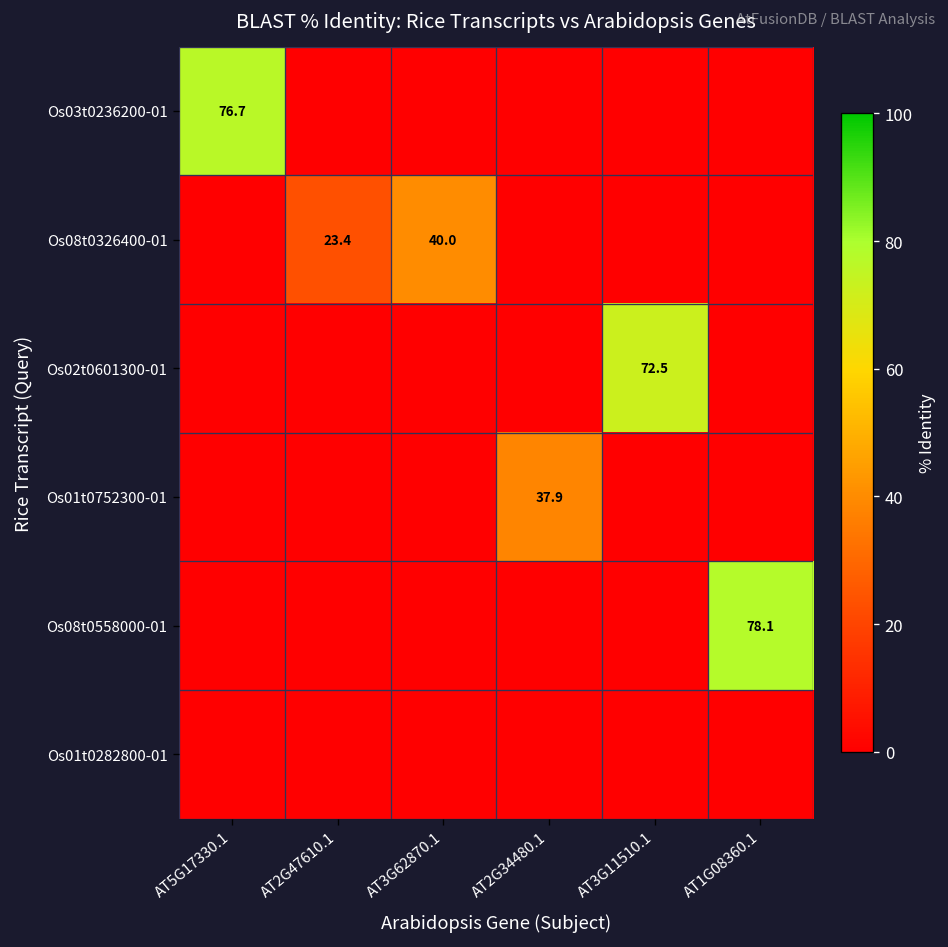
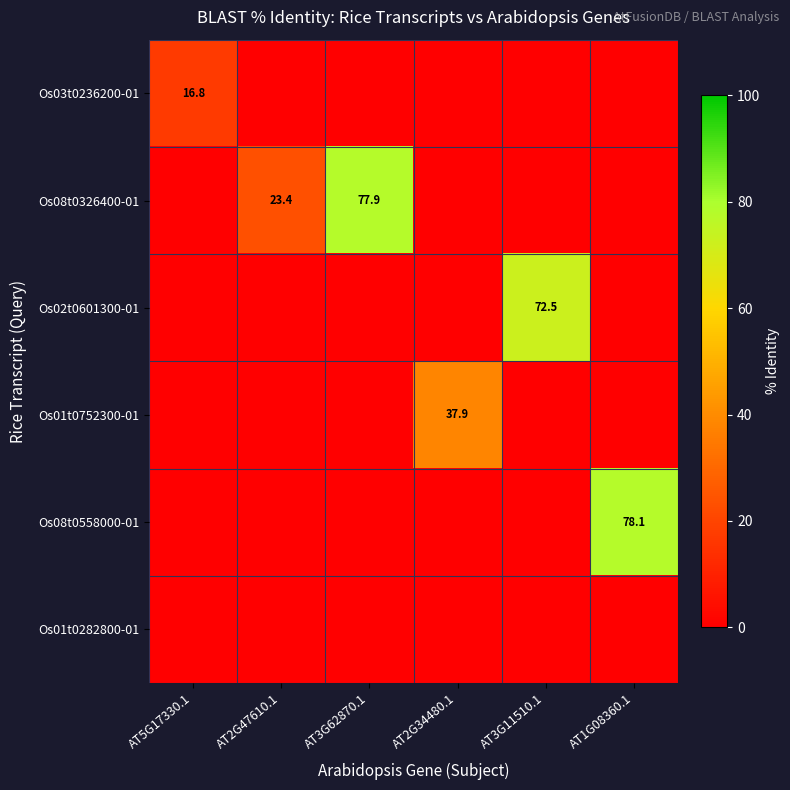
Os03t0236200-01, AT5G17330.1: 76.7 -> 16.8
Os08t0326400-01, AT3G62870.1: 40.0 -> 77.9
